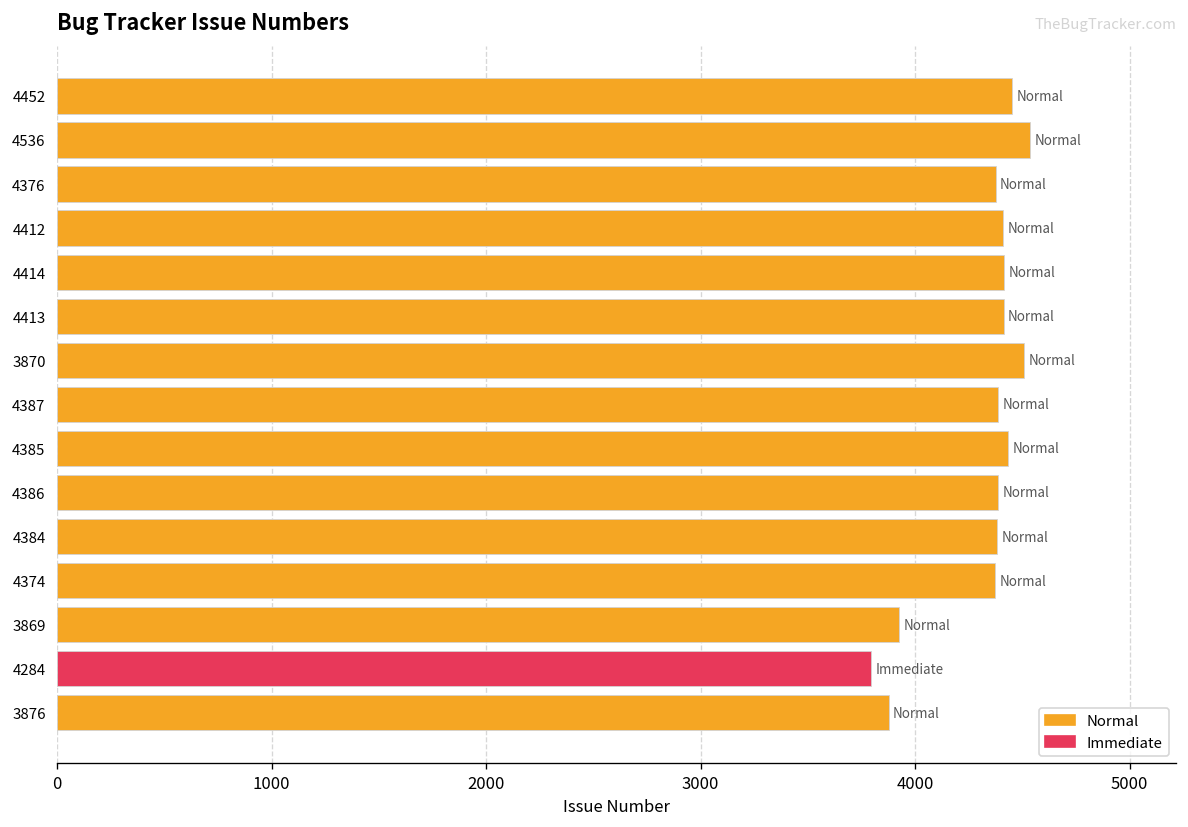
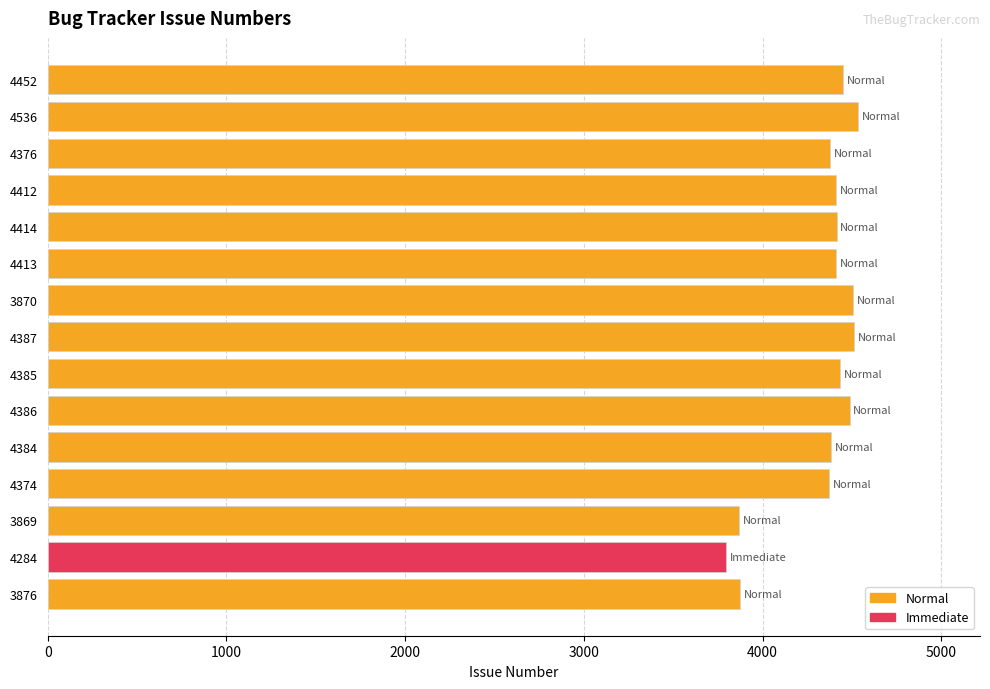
4387: 4390 -> 4510
4386: 4390 -> 4490
3869: 3930 -> 3870
